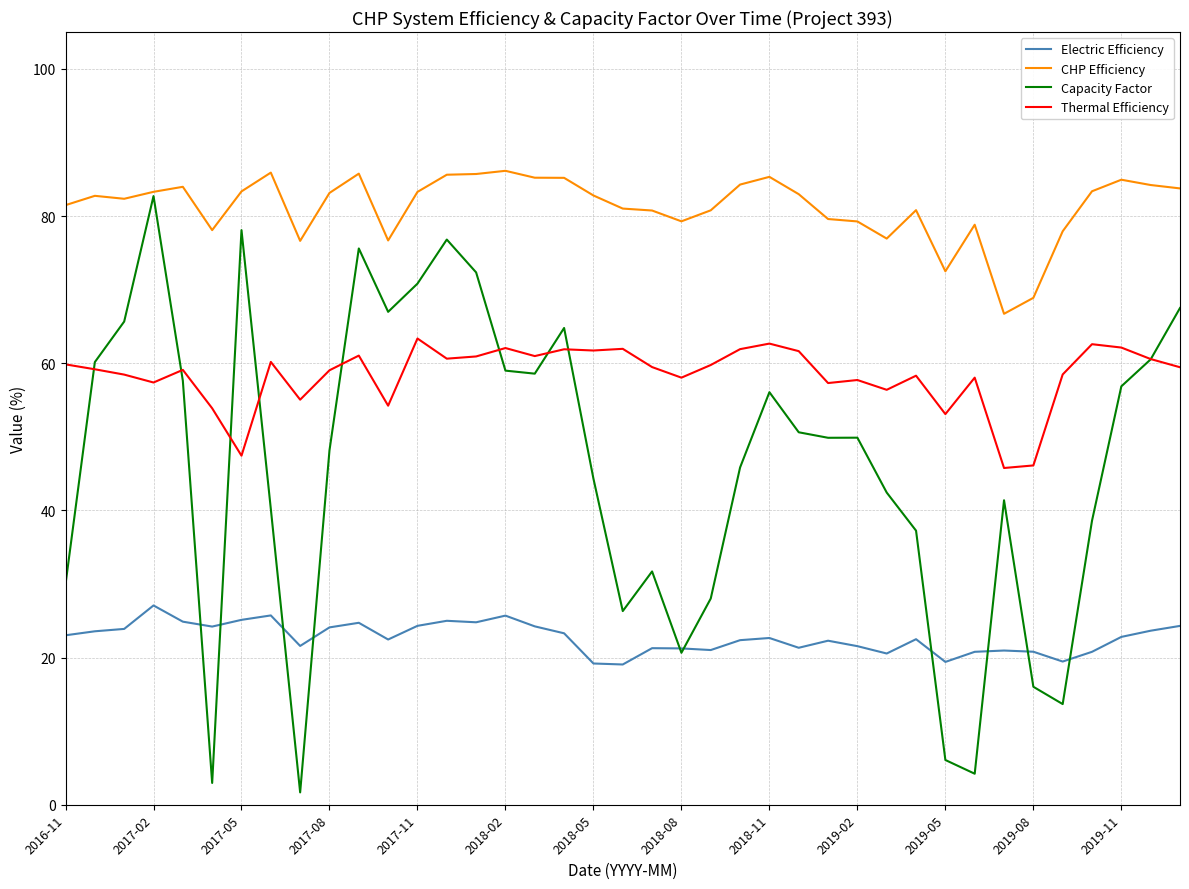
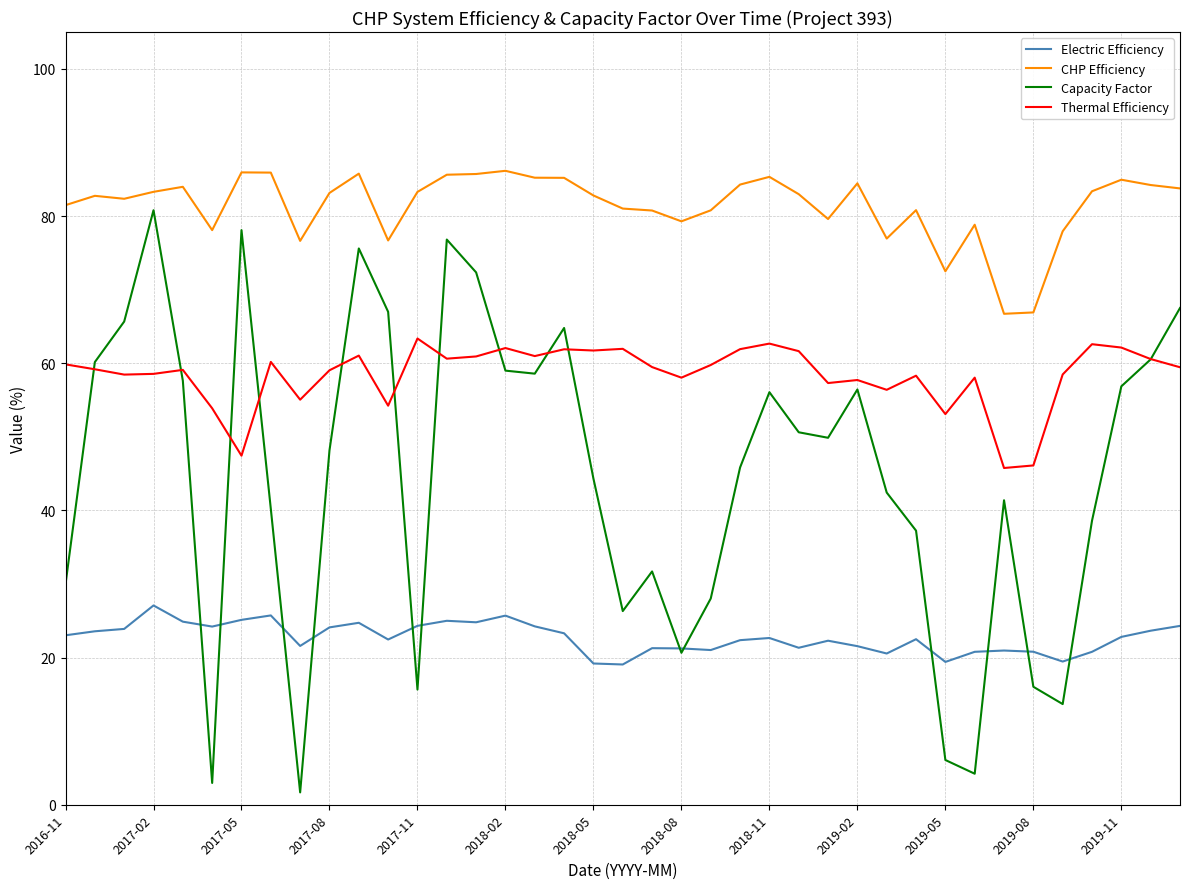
Capacity Factor, 2017-02: 83 -> 81
Thermal Efficiency, 2017-02: 57 -> 59
CHP Efficiency, 2017-05: 83 -> 86
Capacity Factor, 2017-11: 71 -> 16
CHP Efficiency, 2019-02: 79 -> 84
Capacity Factor, 2019-02: 50 -> 56
CHP Efficiency, 2019-08: 69 -> 67
